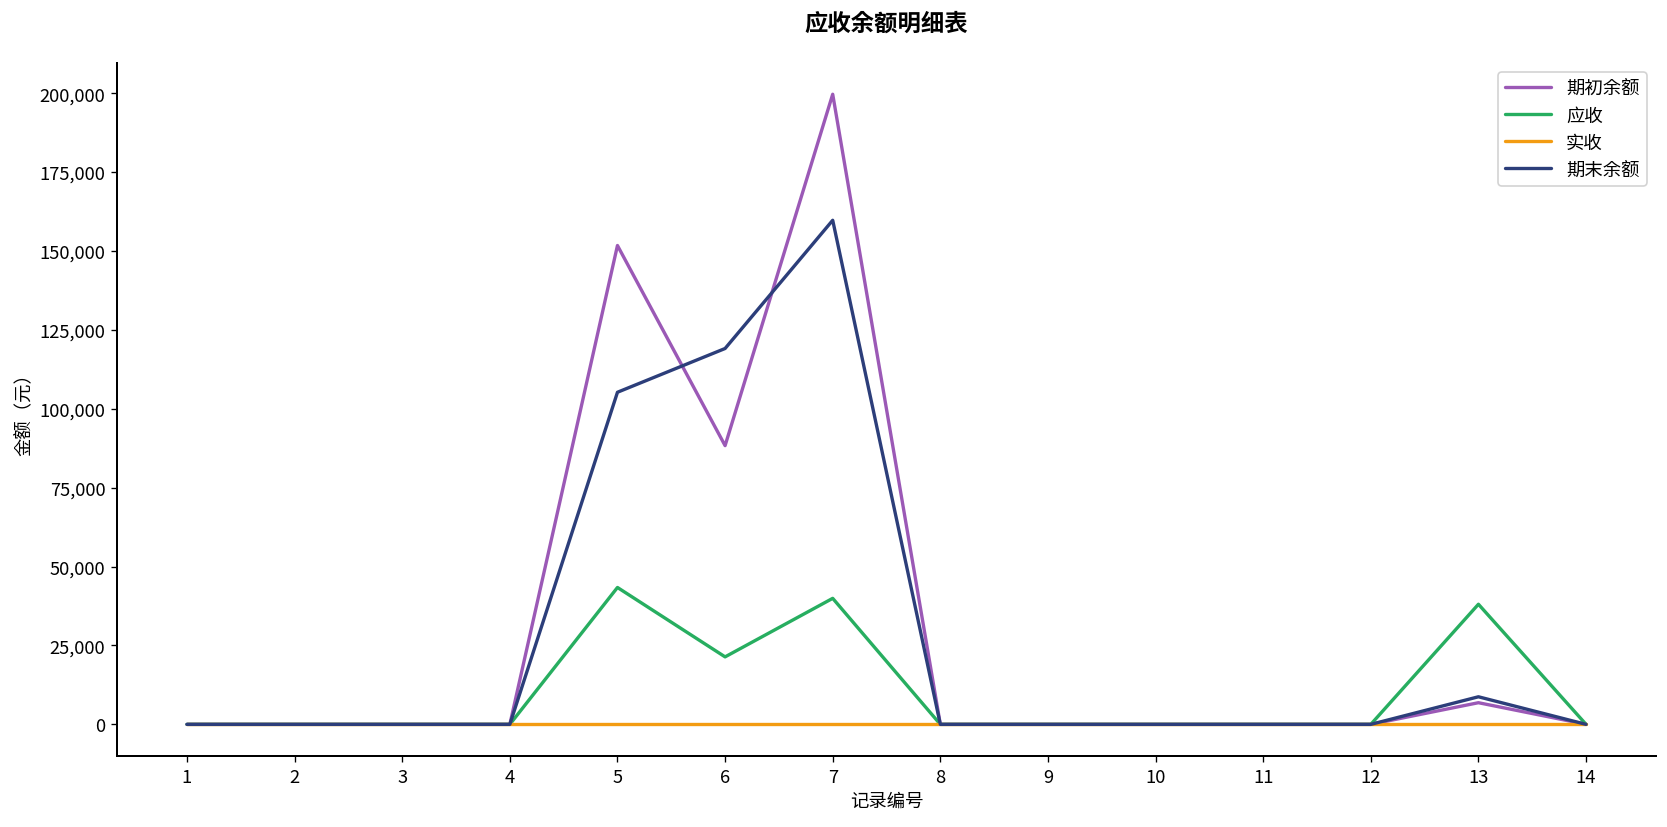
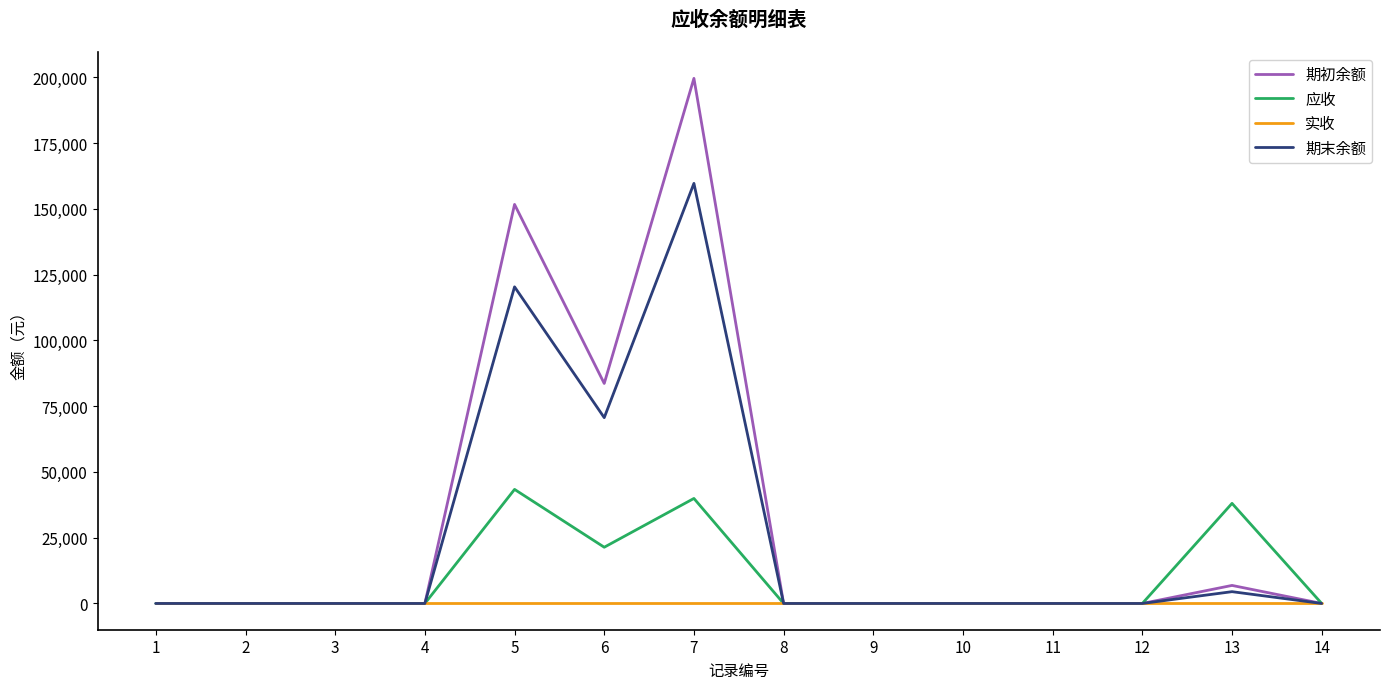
期末余额, 5: 105,000 -> 120,000
期初余额, 6: 88,000 -> 84,000
期末余额, 6: 119,000 -> 71,000
期末余额, 13: 9,000 -> 4,000
